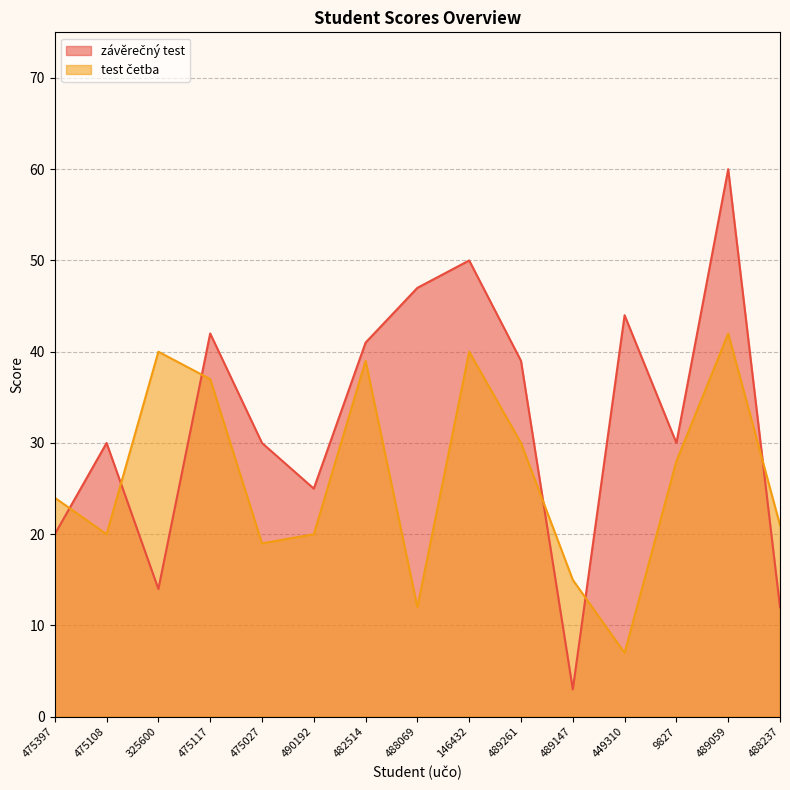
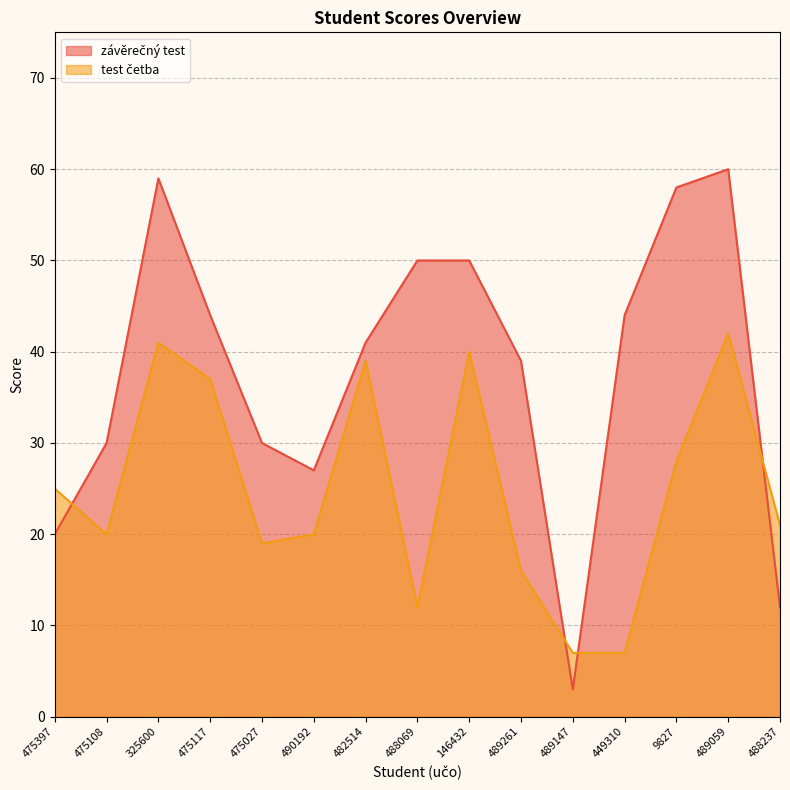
test četba, 475397: 24 -> 25
závěrečný test, 325600: 14 -> 59
test četba, 325600: 40 -> 41
závěrečný test, 475117: 42 -> 44
závěrečný test, 490192: 25 -> 27
závěrečný test, 488069: 47 -> 50
test četba, 489261: 30 -> 16
test četba, 489147: 15 -> 7
závěrečný test, 9827: 30 -> 58
